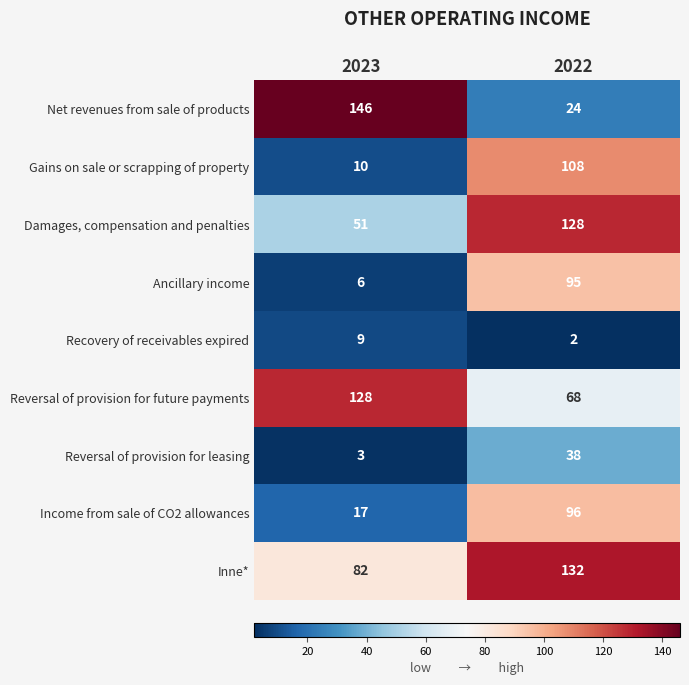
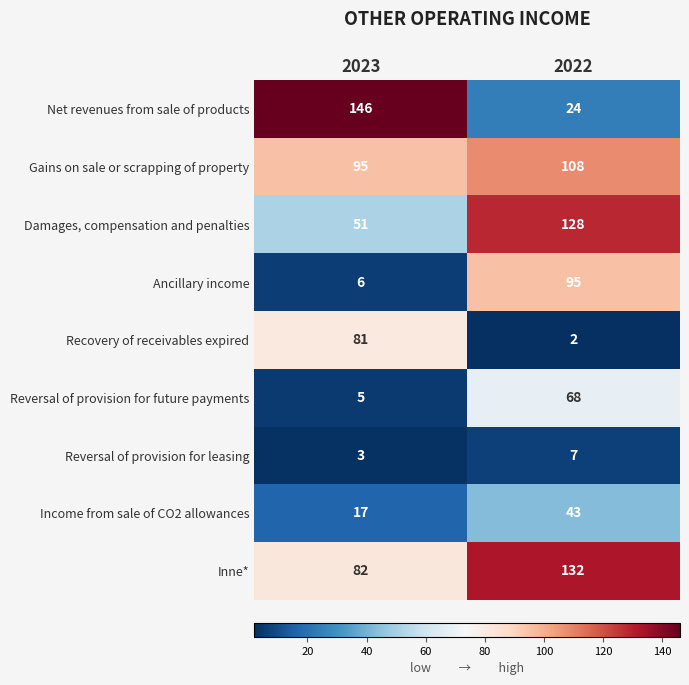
Gains on sale or scrapping of property, 2023: 10 -> 95
Recovery of receivables expired, 2023: 9 -> 81
Reversal of provision for future payments, 2023: 128 -> 5
Reversal of provision for leasing, 2022: 38 -> 7
Income from sale of CO2 allowances, 2022: 96 -> 43
